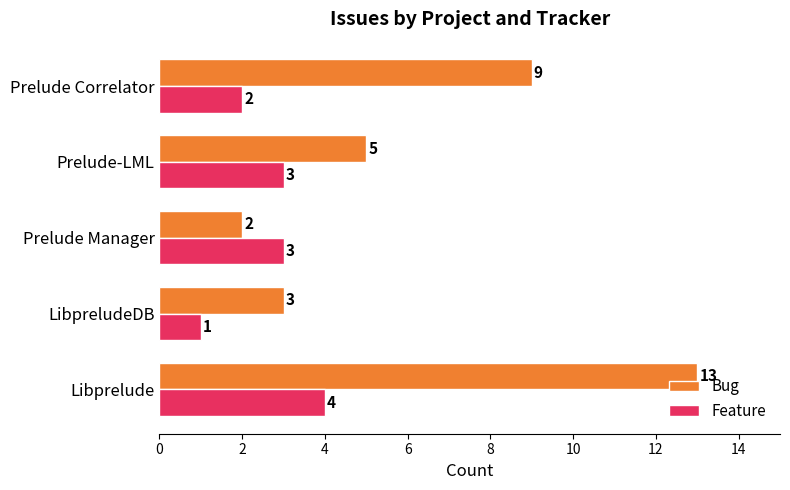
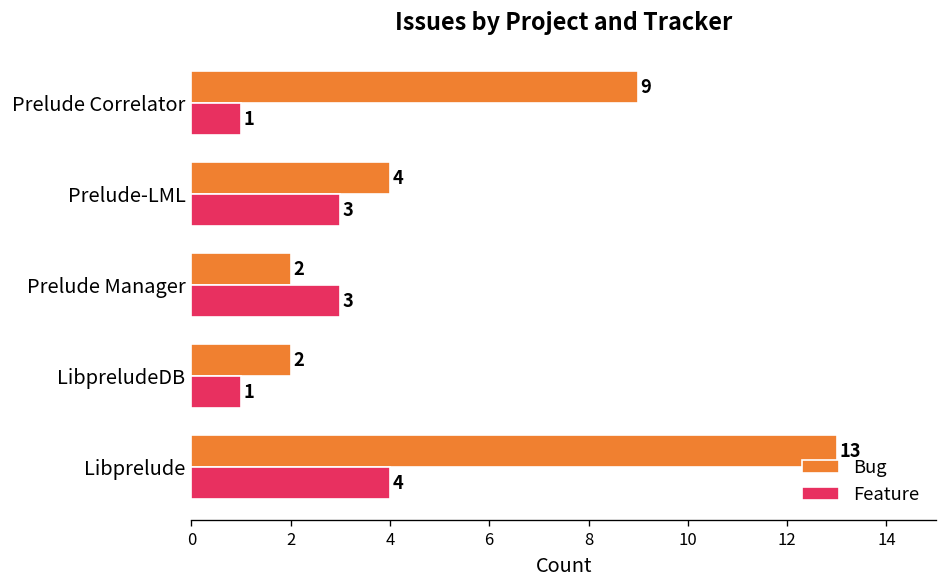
Feature, Prelude Correlator: 2 -> 1
Bug, Prelude-LML: 5 -> 4
Bug, LibpreludeDB: 3 -> 2
